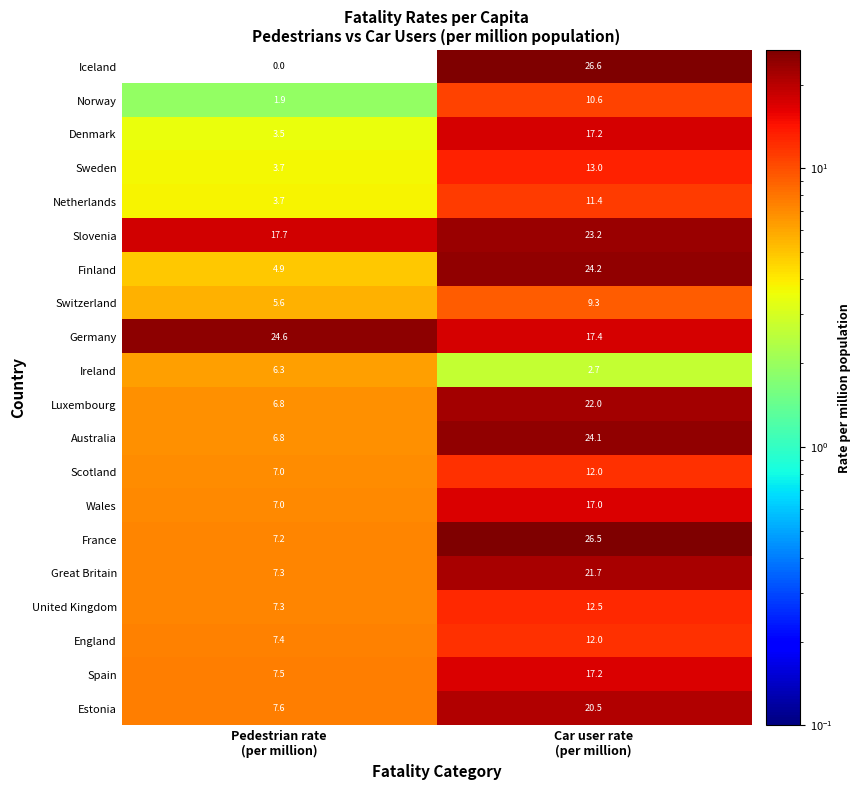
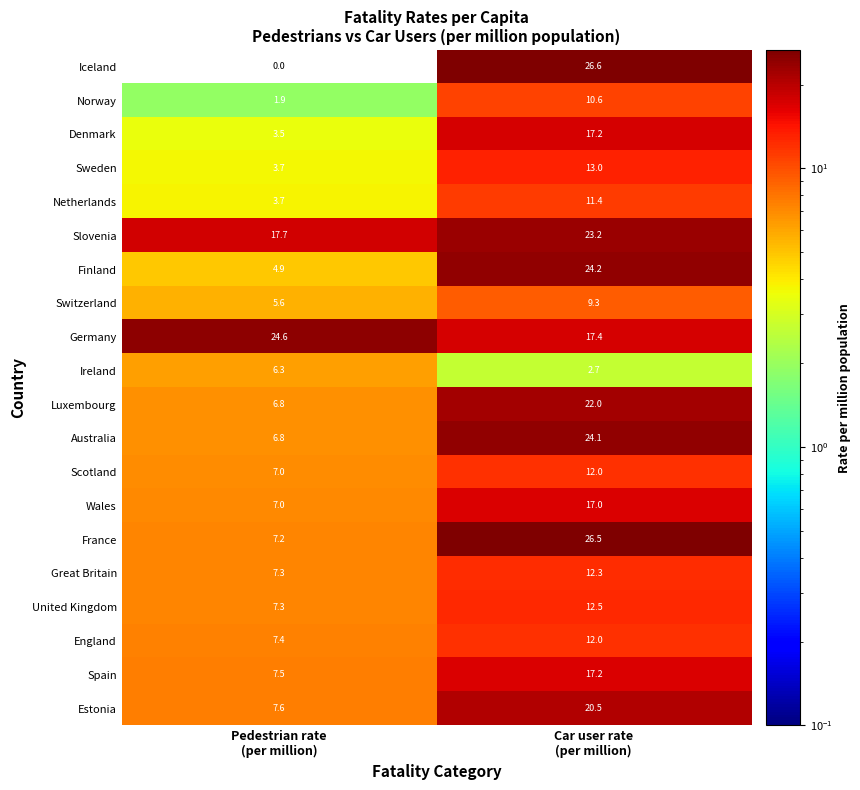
Great Britain, Car user rate (per million): 21.7 -> 12.3
